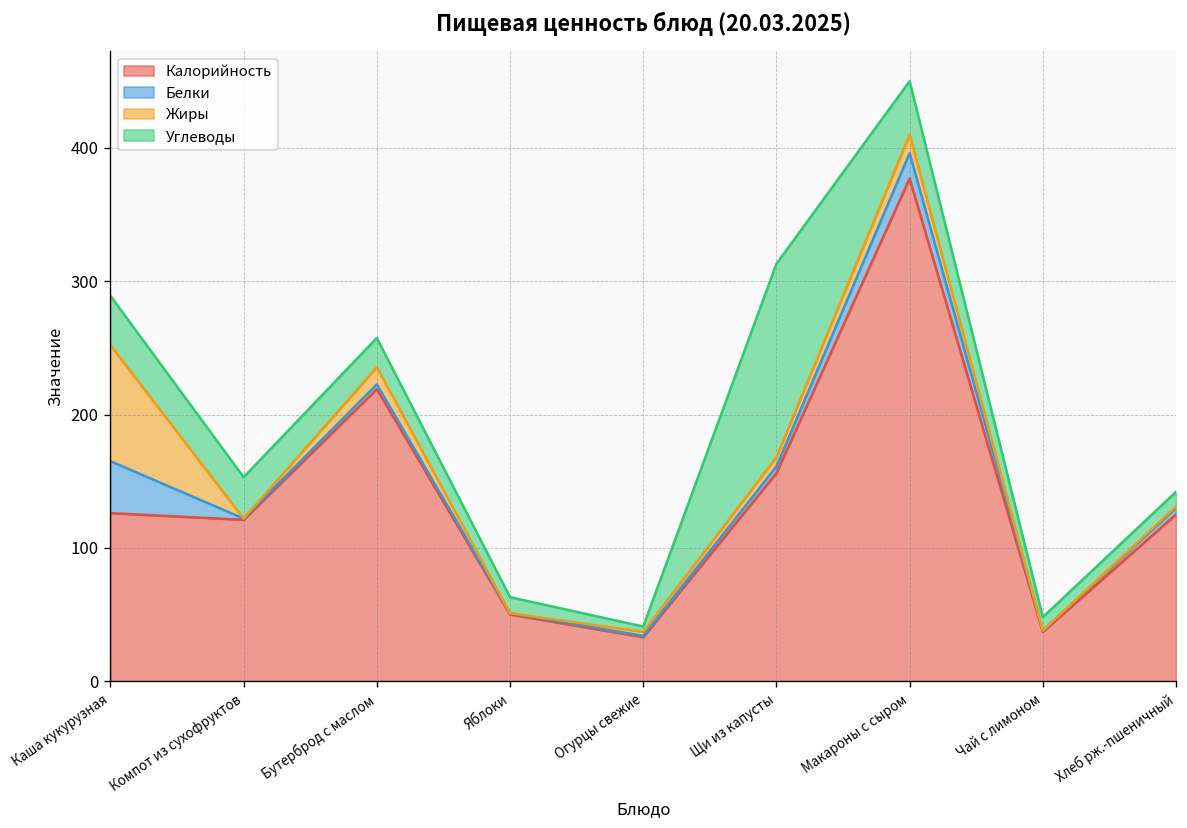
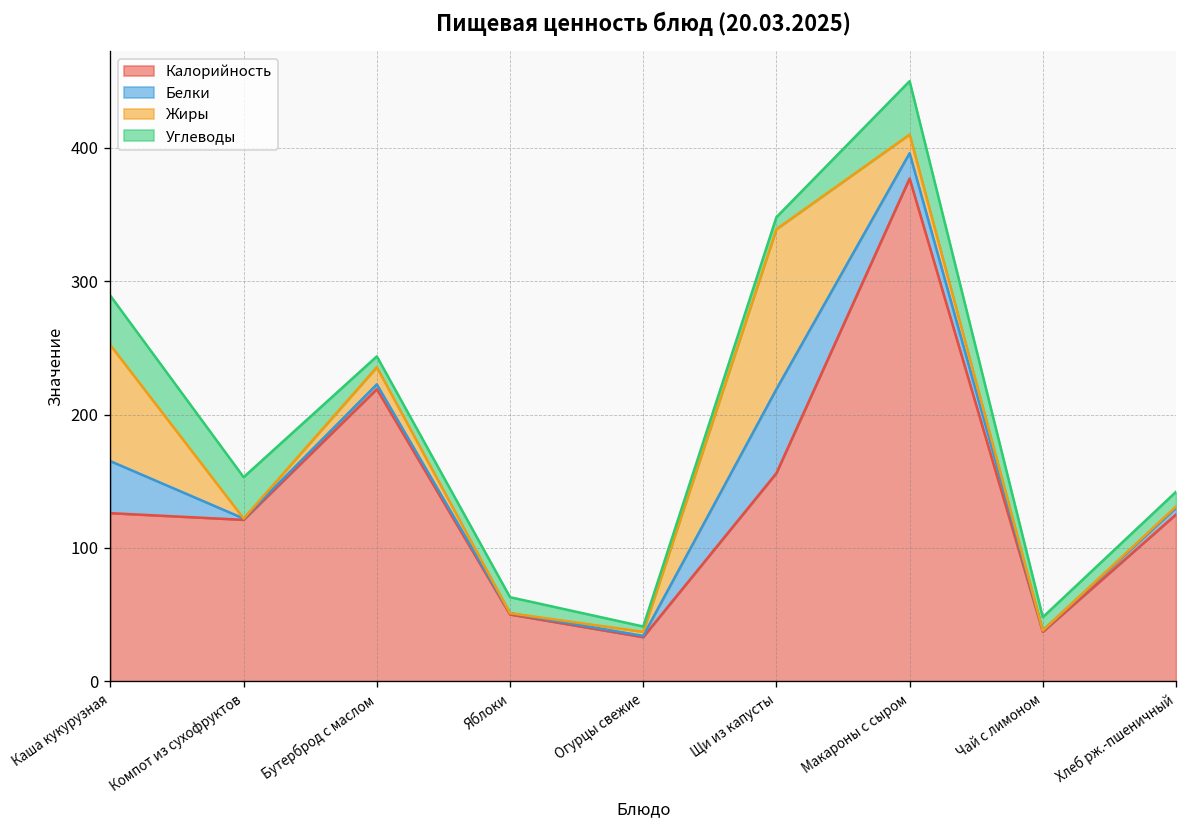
Углеводы, Бутерброд с маслом: 22 -> 8
Белки, Щи из капусты: 5 -> 63
Жиры, Щи из капусты: 7 -> 120
Углеводы, Щи из капусты: 145 -> 9
